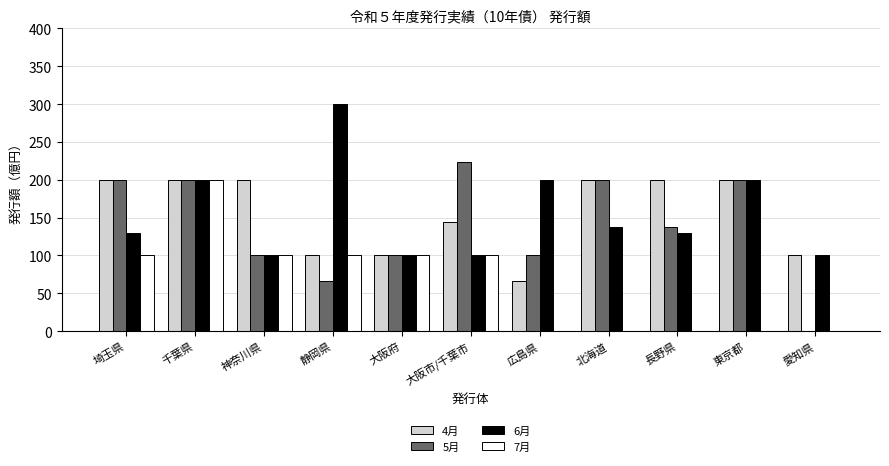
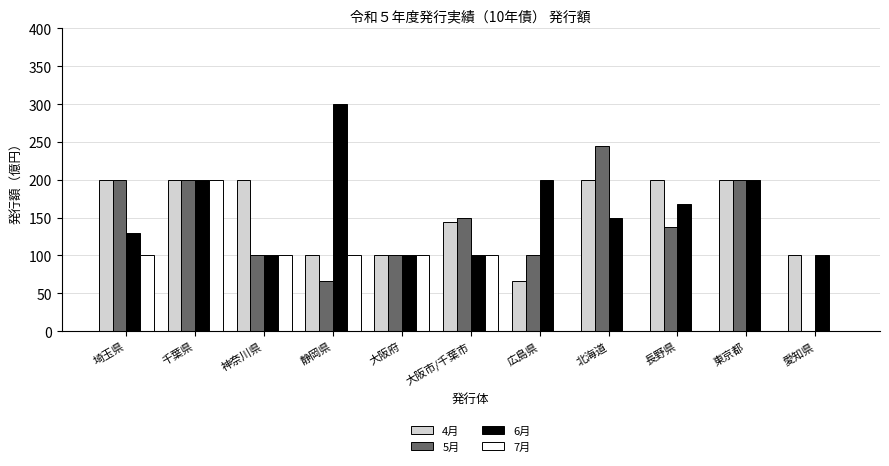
5月, 大阪市/千葉市: 220 -> 150
5月, 北海道: 200 -> 240
6月, 北海道: 140 -> 150
6月, 長野県: 130 -> 170
